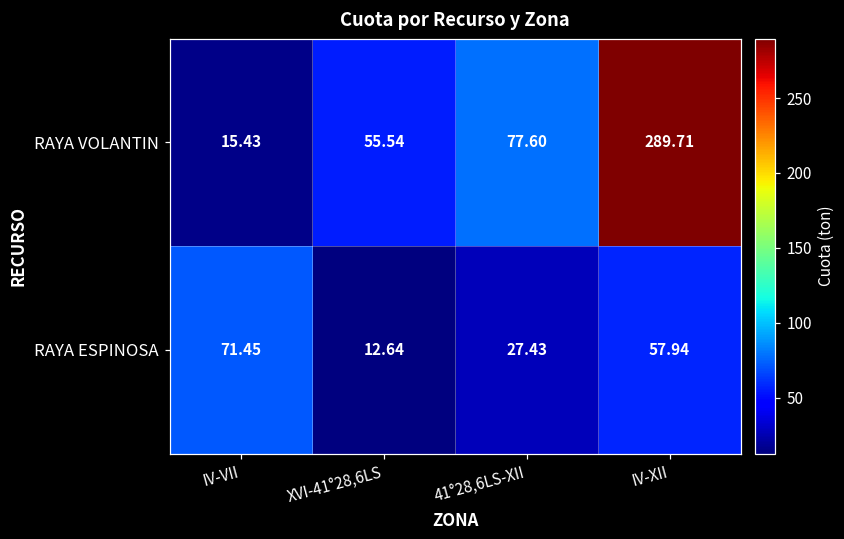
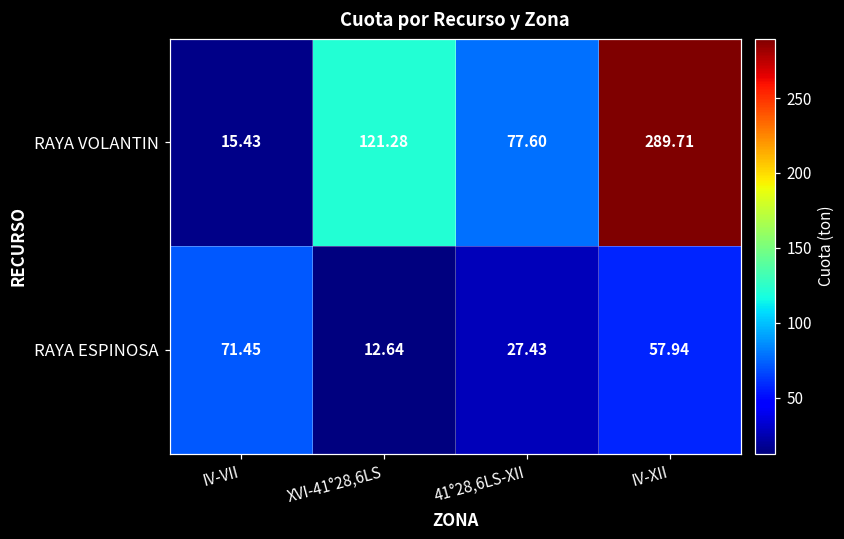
RAYA VOLANTIN, XVI-41°28,6LS: 55.54 -> 121.28
